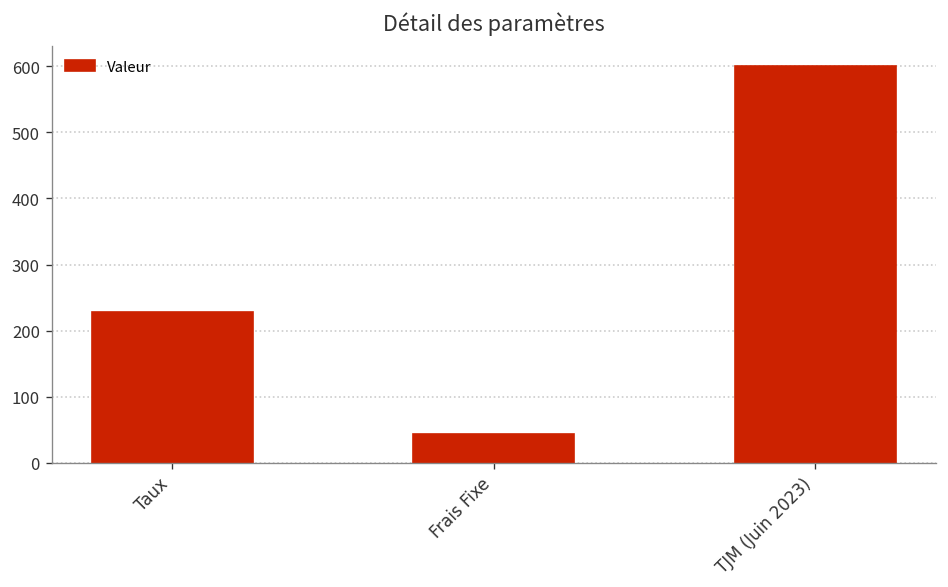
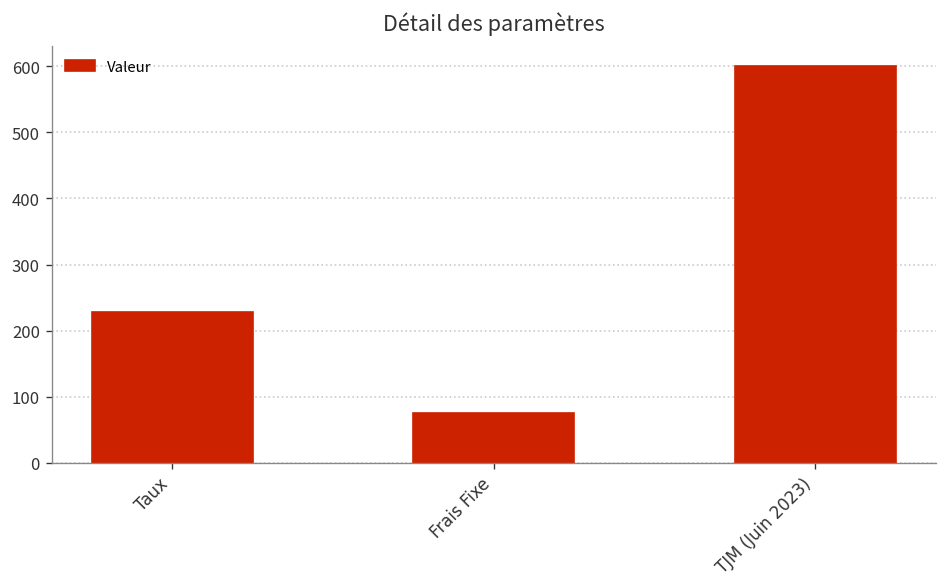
Frais Fixe: 40 -> 80
